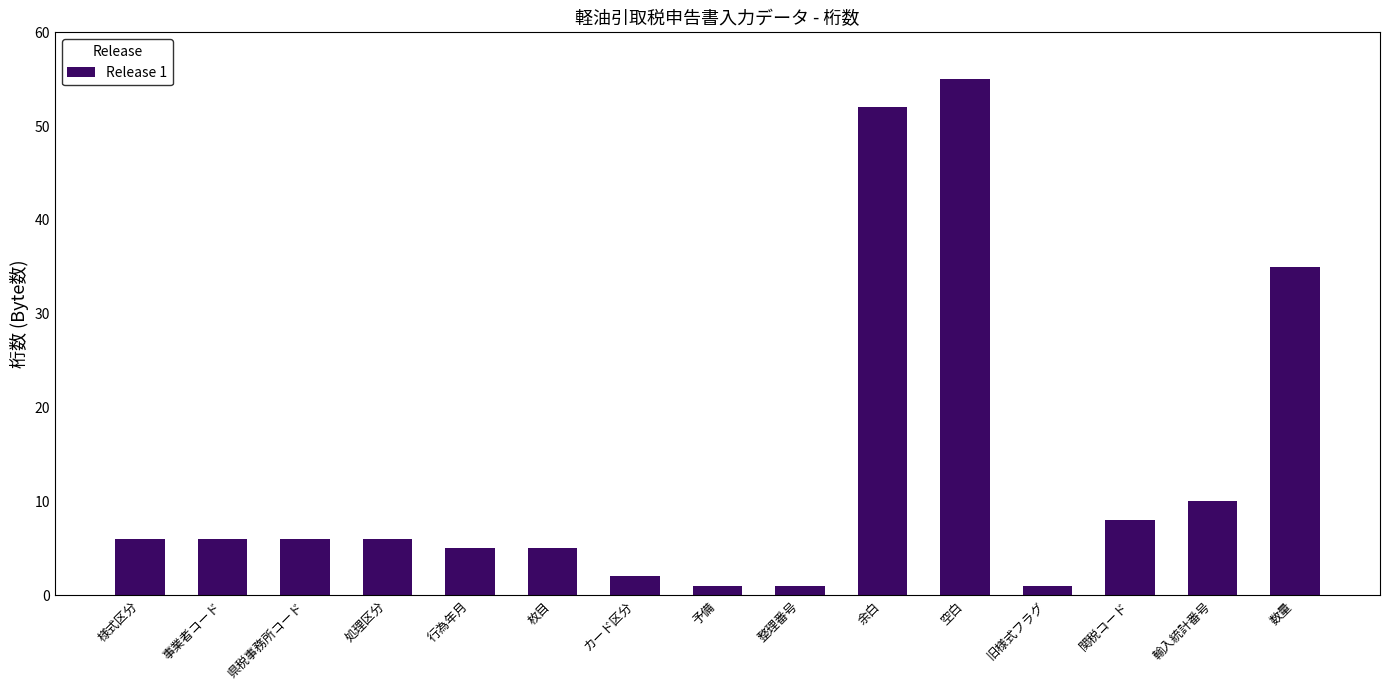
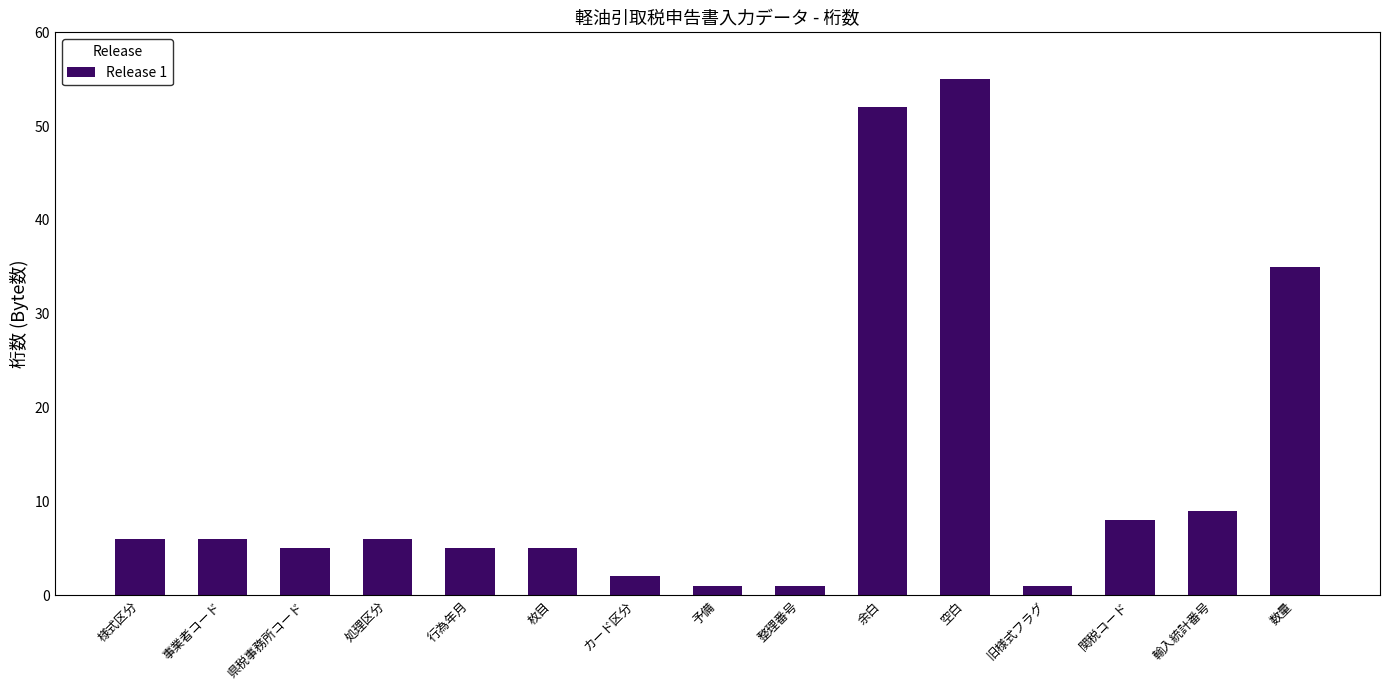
県税事務所コード: 6 -> 5
輸入統計番号: 10 -> 9
